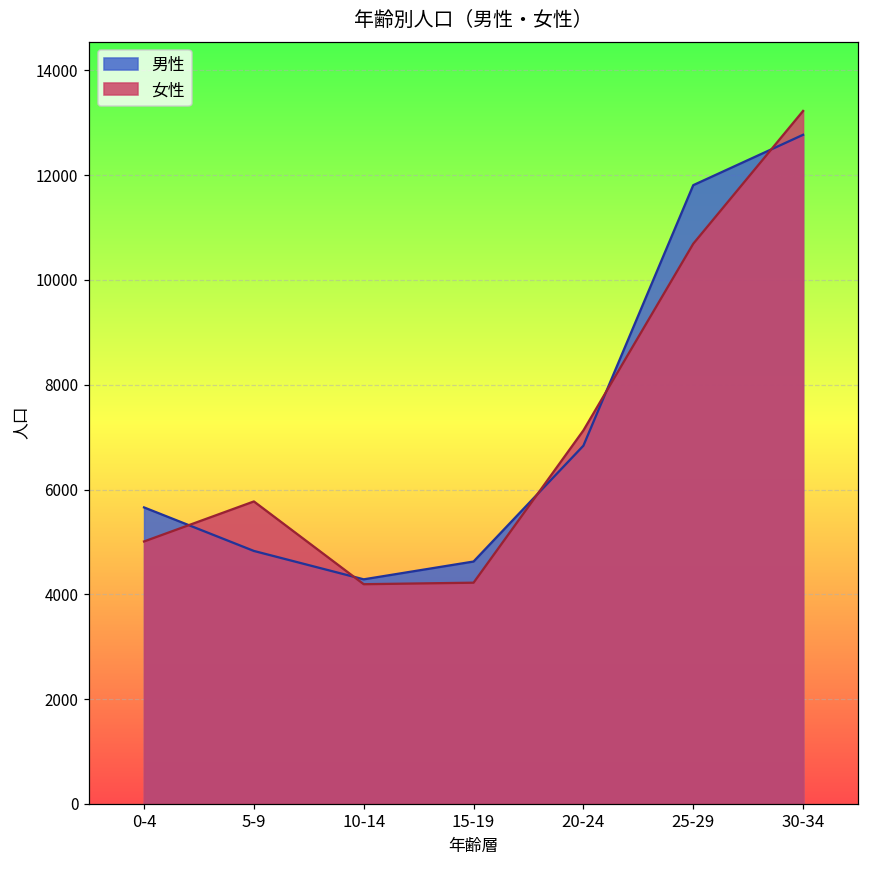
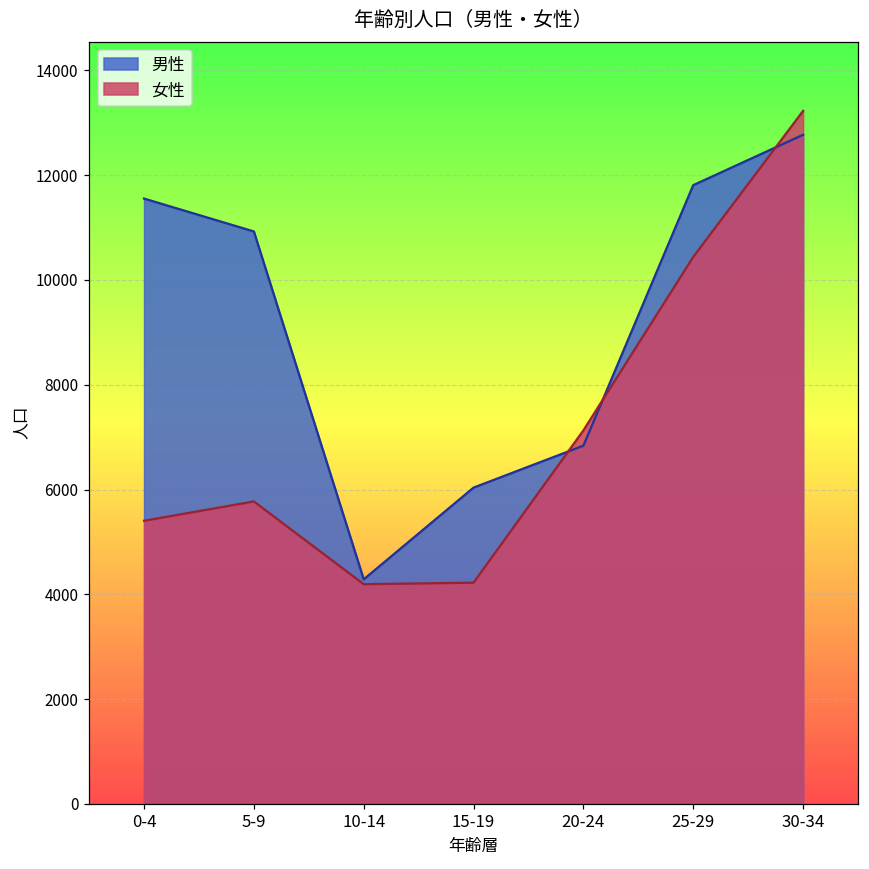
男性, 0-4: 5700 -> 11600
女性, 0-4: 5000 -> 5400
男性, 5-9: 4800 -> 10900
男性, 15-19: 4600 -> 6000
女性, 25-29: 10700 -> 10400
